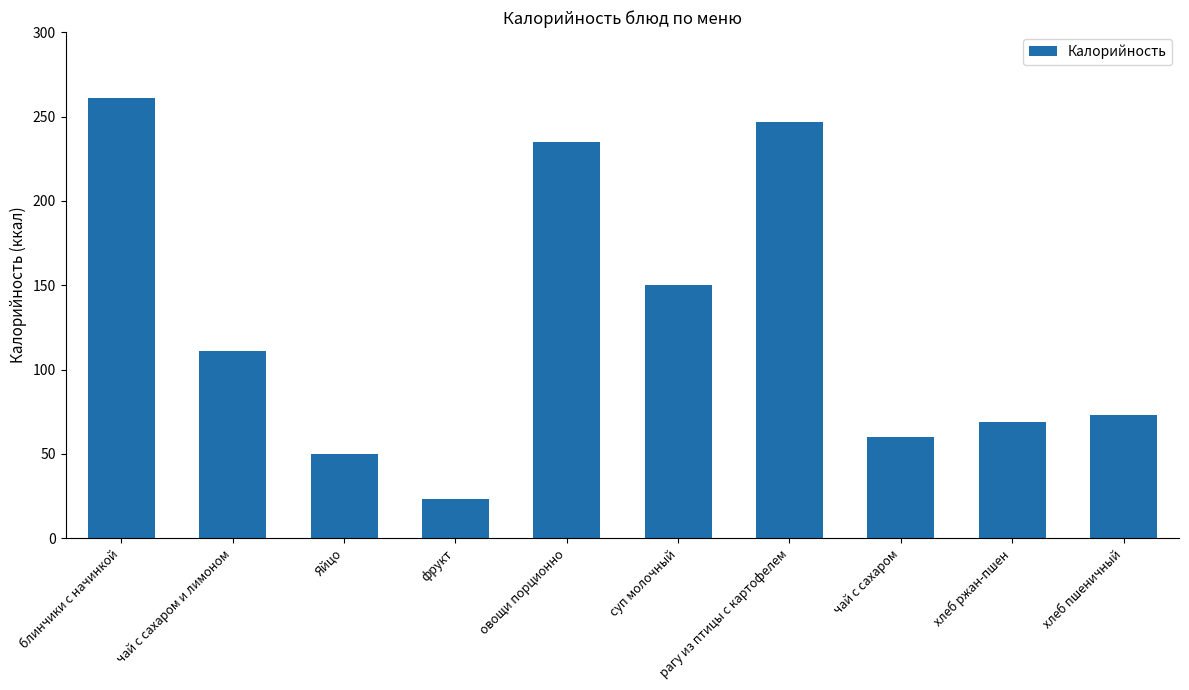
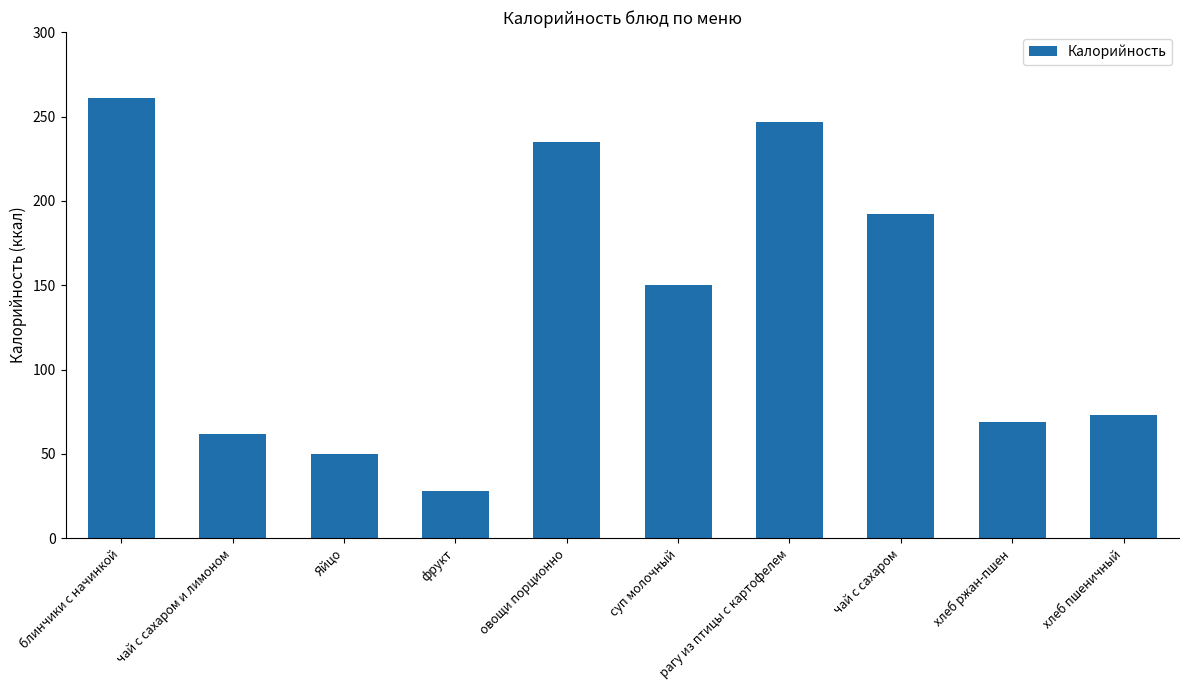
чай с сахаром и лимоном: 111 -> 62
фрукт: 23 -> 28
чай с сахаром: 60 -> 192
